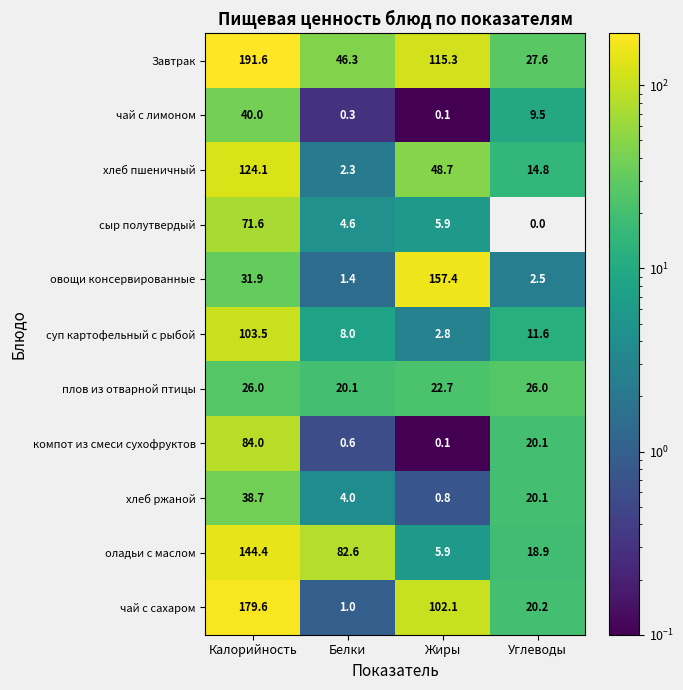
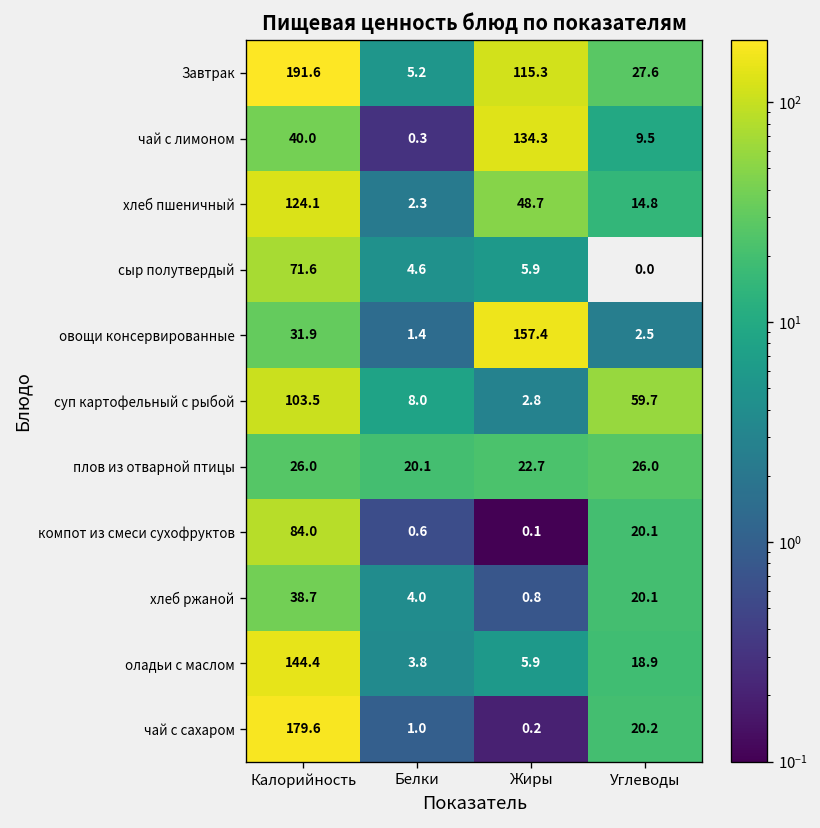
Завтрак, Белки: 46.3 -> 5.2
чай с лимоном, Жиры: 0.1 -> 134.3
суп картофельный с рыбой, Углеводы: 11.6 -> 59.7
оладьи с маслом, Белки: 82.6 -> 3.8
чай с сахаром, Жиры: 102.1 -> 0.2
